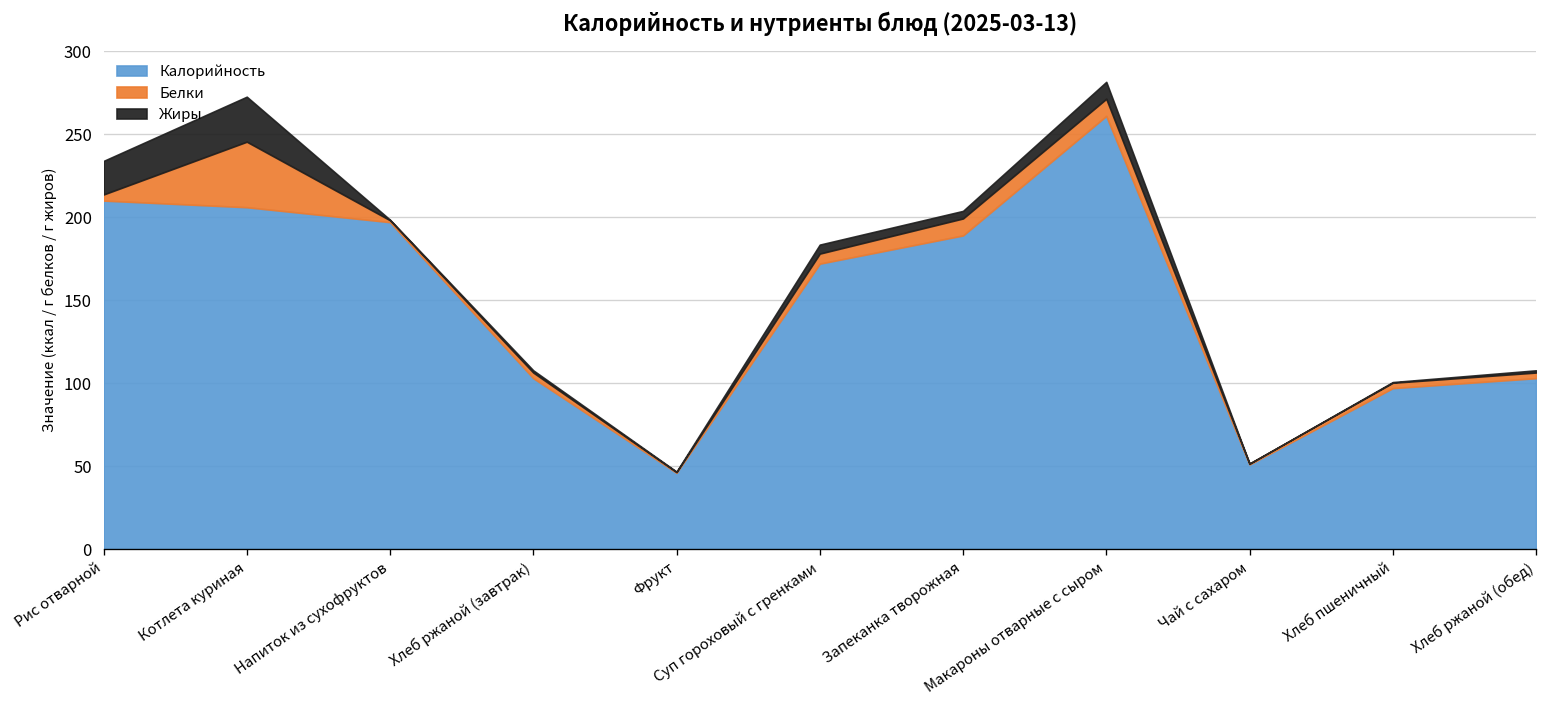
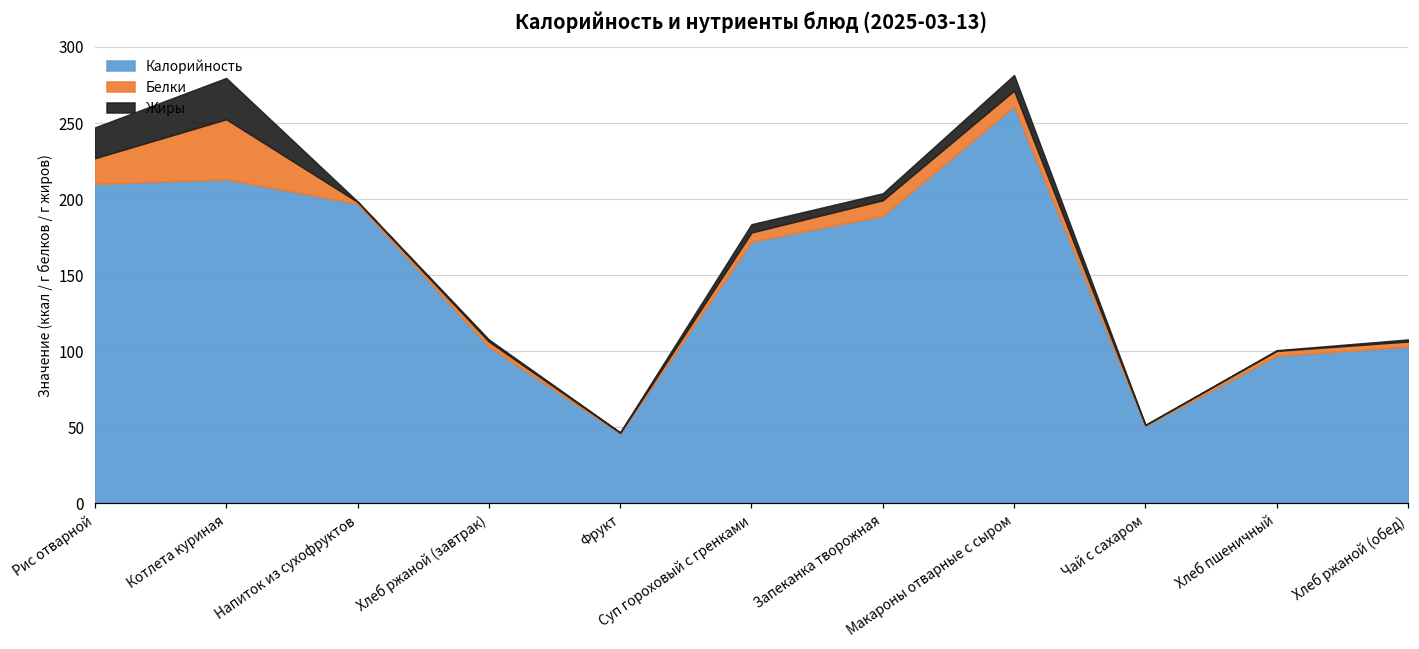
Белки, Рис отварной: 4 -> 17
Калорийность, Котлета куриная: 206 -> 213
